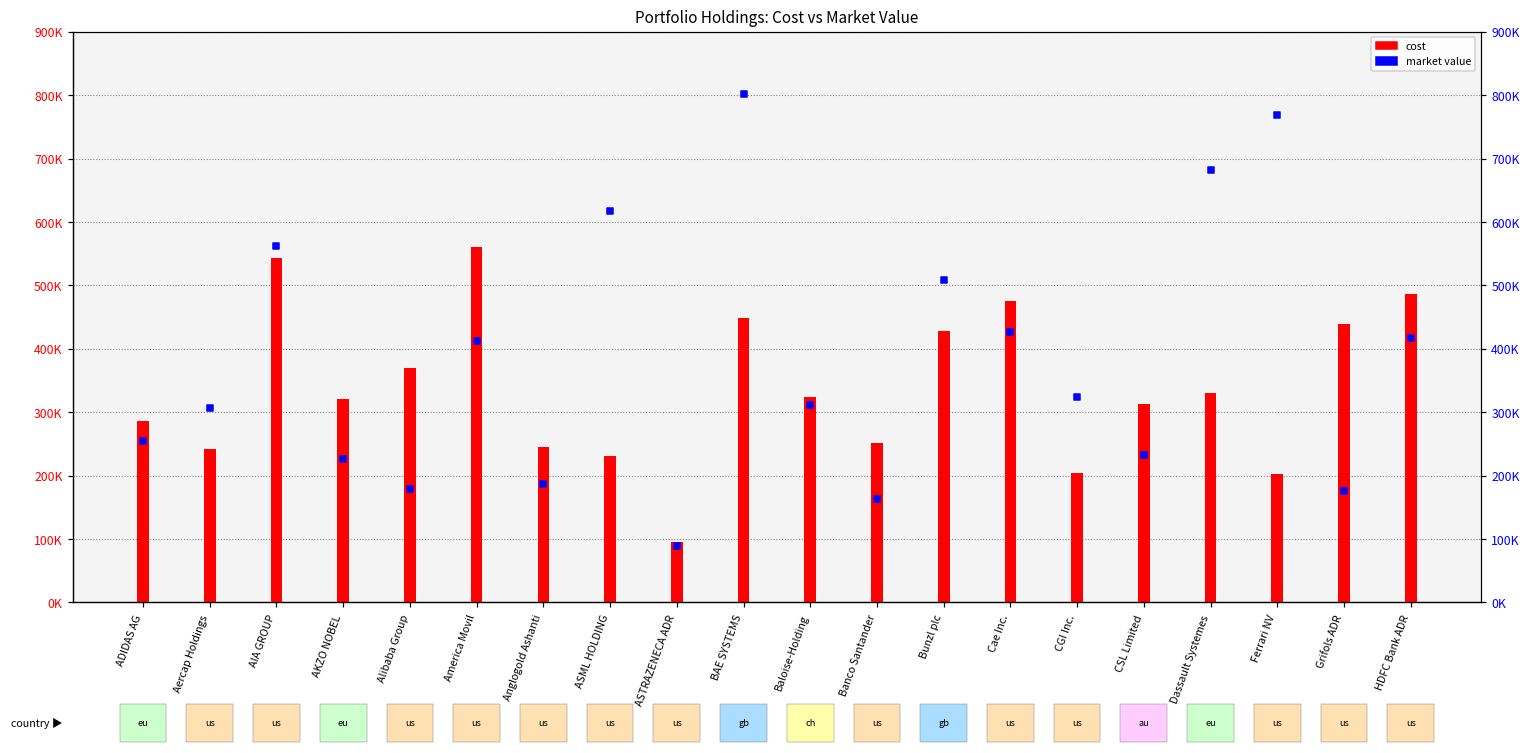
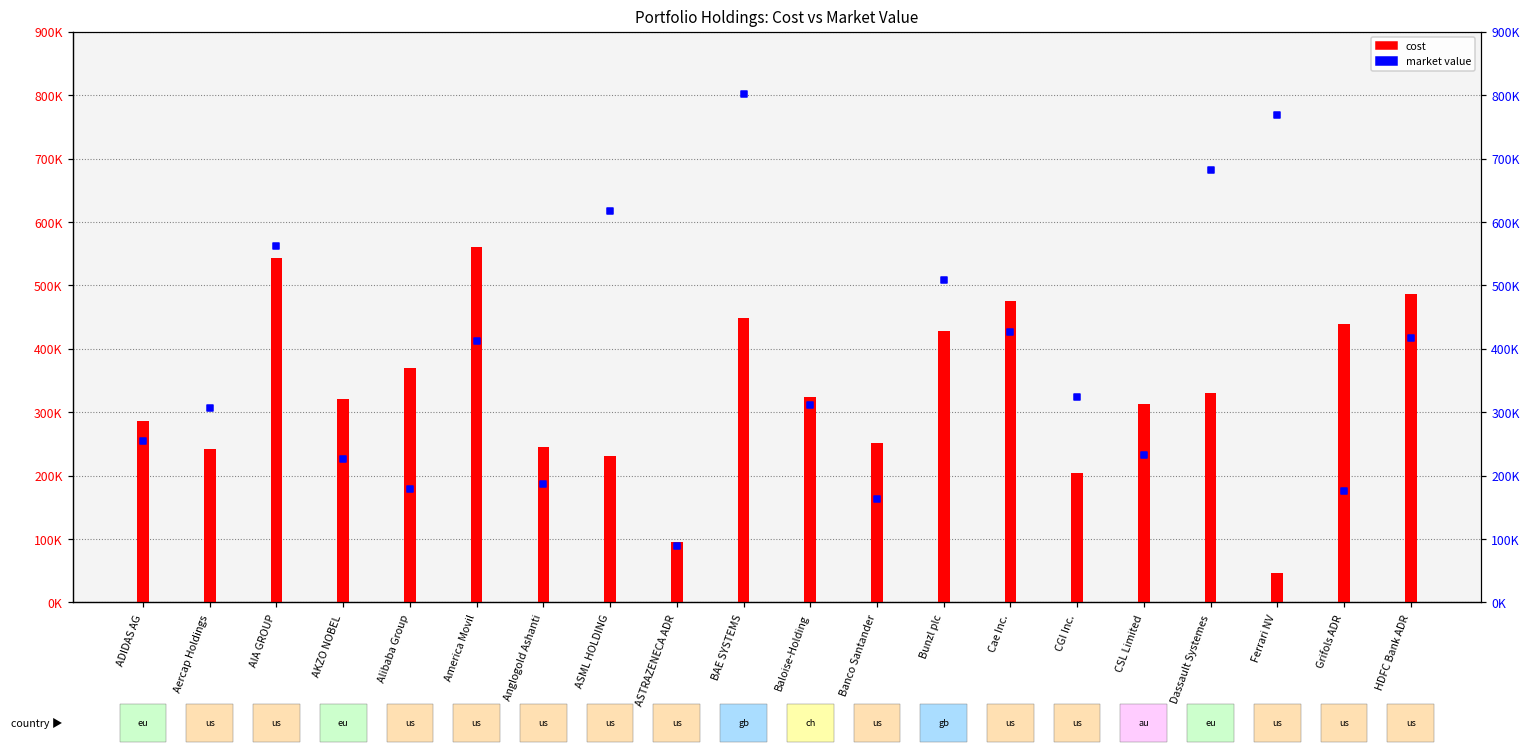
cost, Ferrari NV: 200000 -> 50000
